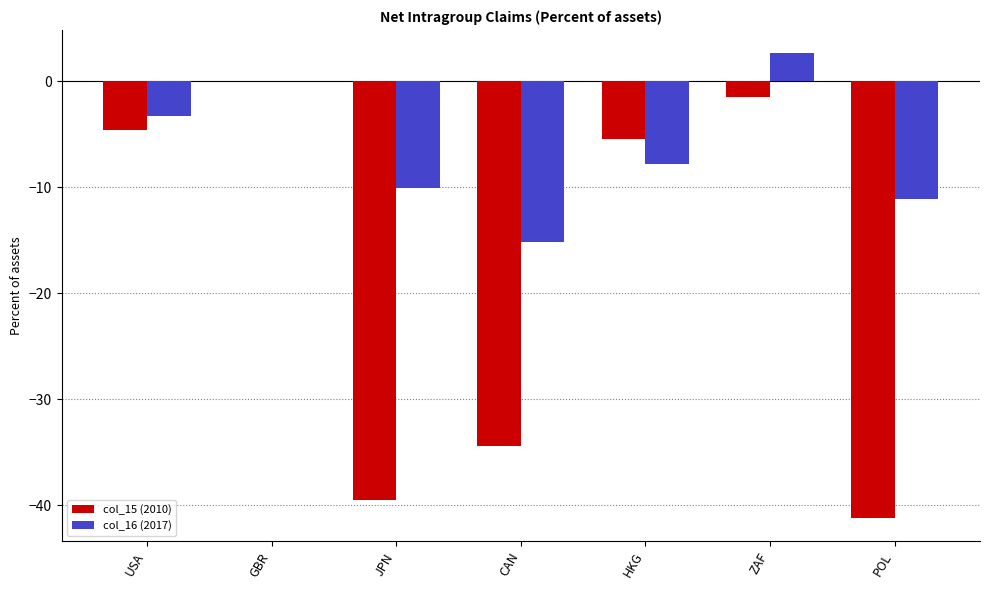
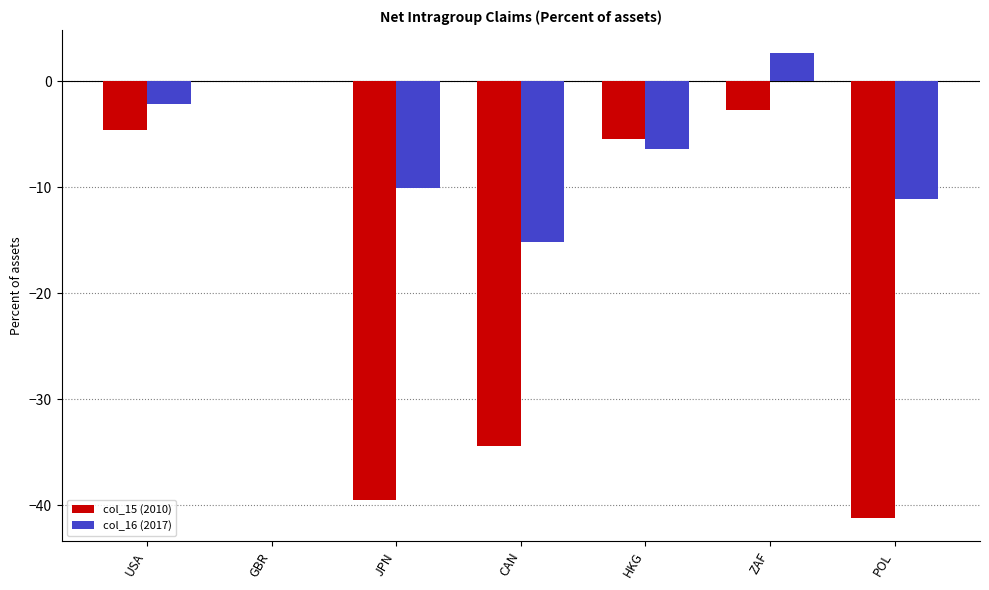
col_16 (2017), USA: -3.3 -> -2.2
col_16 (2017), HKG: -7.8 -> -6.4
col_15 (2010), ZAF: -1.5 -> -2.7
